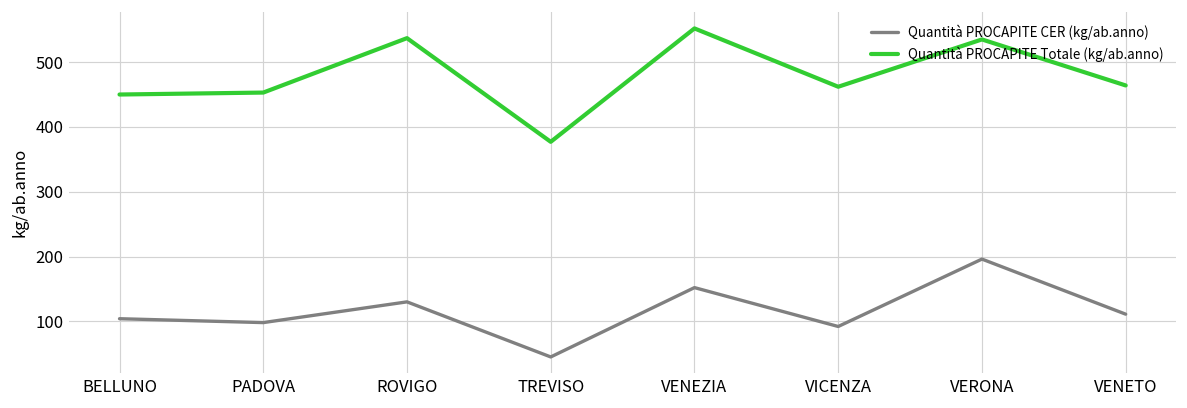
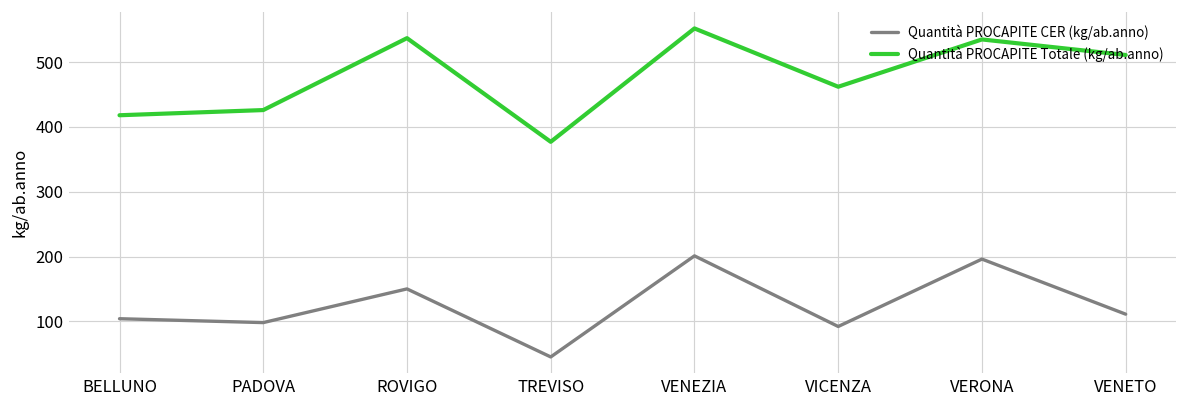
Quantità PROCAPITE Totale (kg/ab.anno), BELLUNO: 450 -> 420
Quantità PROCAPITE Totale (kg/ab.anno), PADOVA: 450 -> 430
Quantità PROCAPITE CER (kg/ab.anno), ROVIGO: 130 -> 150
Quantità PROCAPITE CER (kg/ab.anno), VENEZIA: 150 -> 200
Quantità PROCAPITE Totale (kg/ab.anno), VENETO: 460 -> 510
